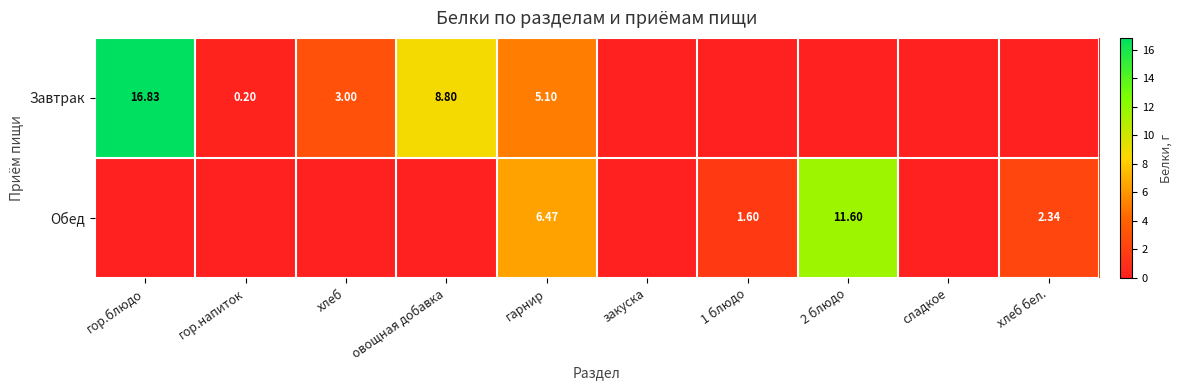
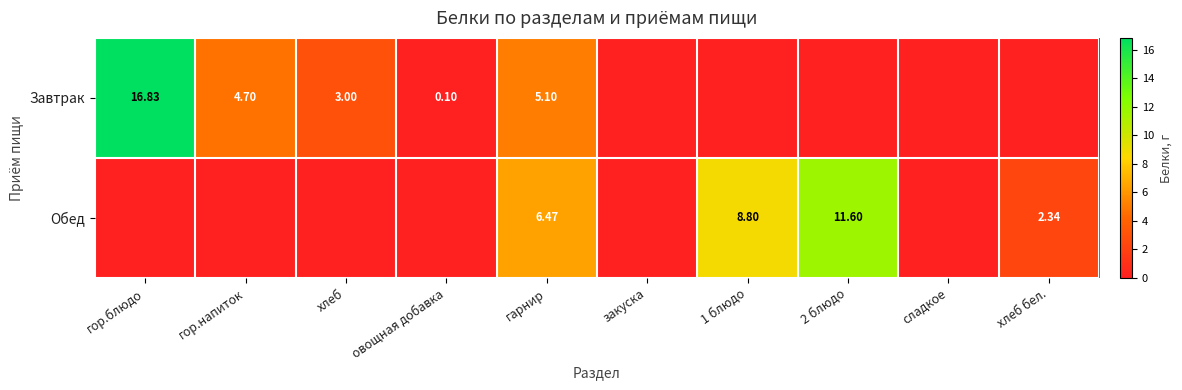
Завтрак, гор.напиток: 0.20 -> 4.70
Завтрак, овощная добавка: 8.80 -> 0.10
Обед, 1 блюдо: 1.60 -> 8.80
